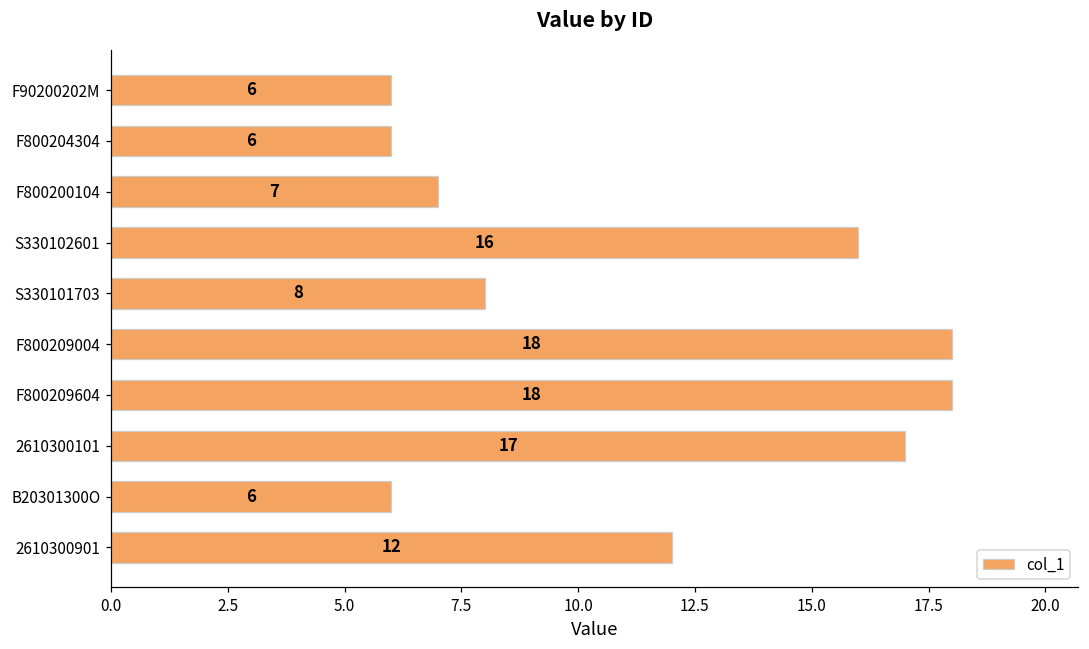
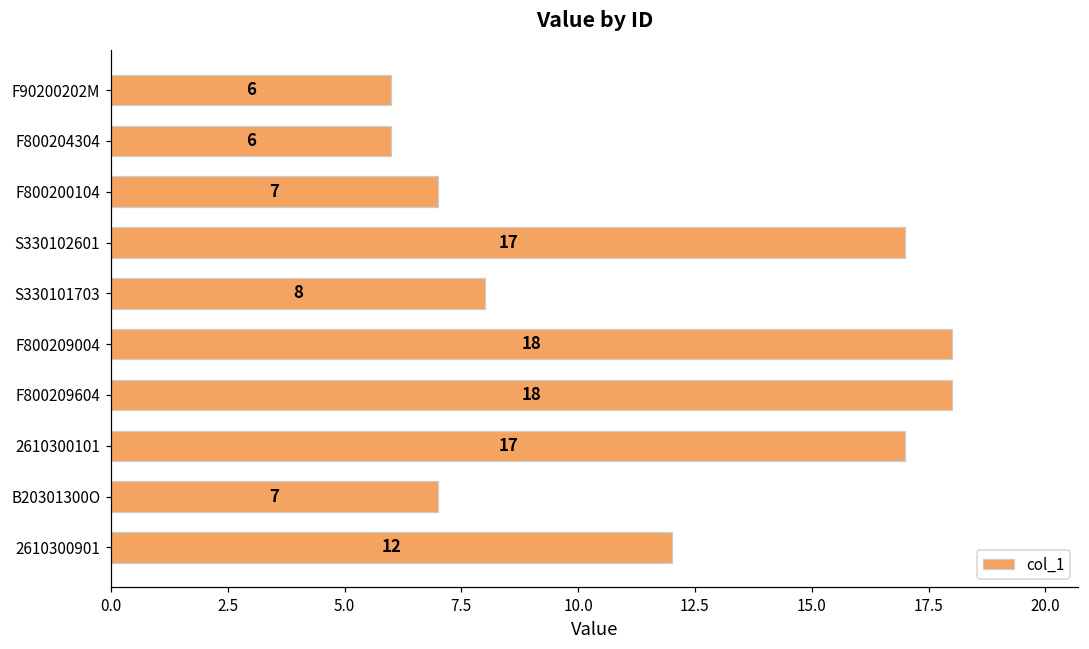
S330102601: 16 -> 17
B20301300O: 6 -> 7
